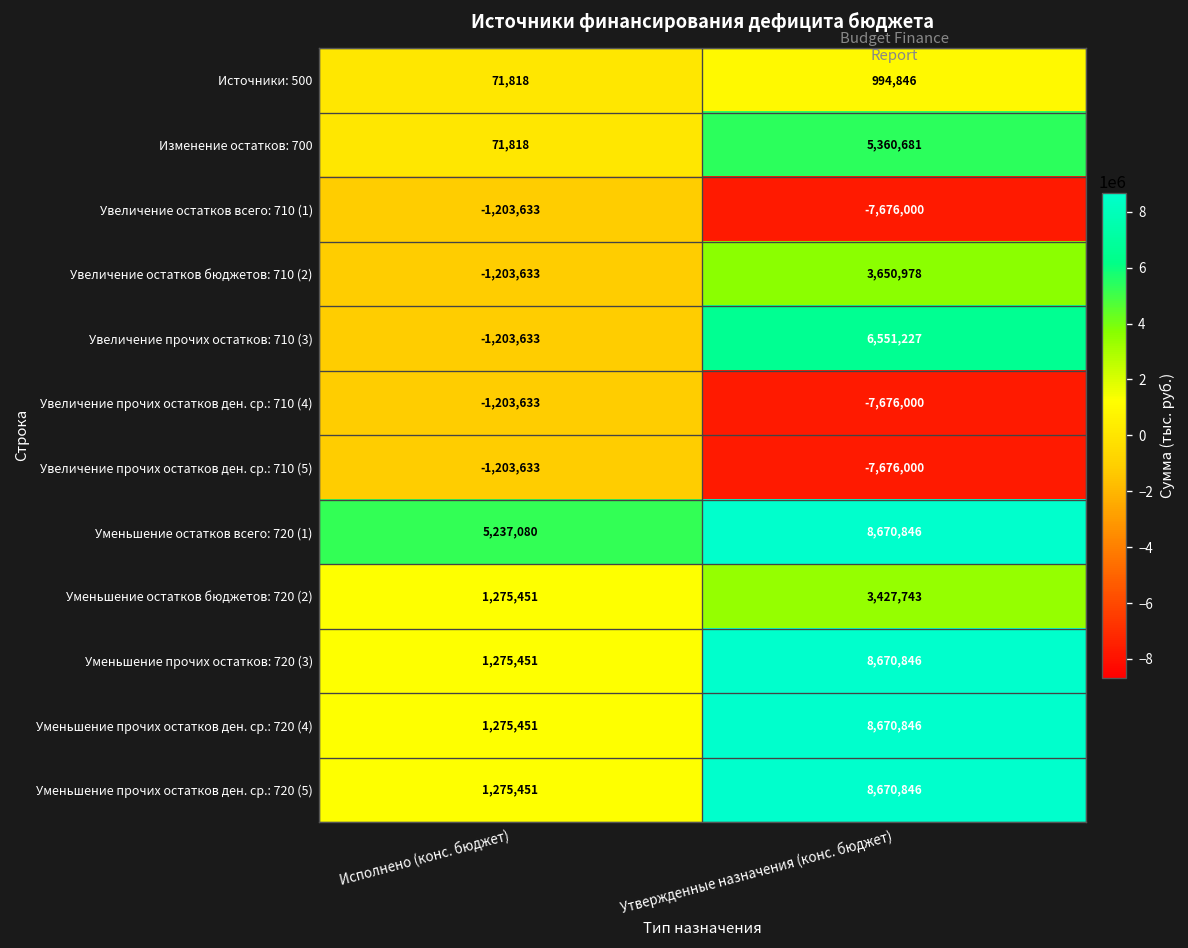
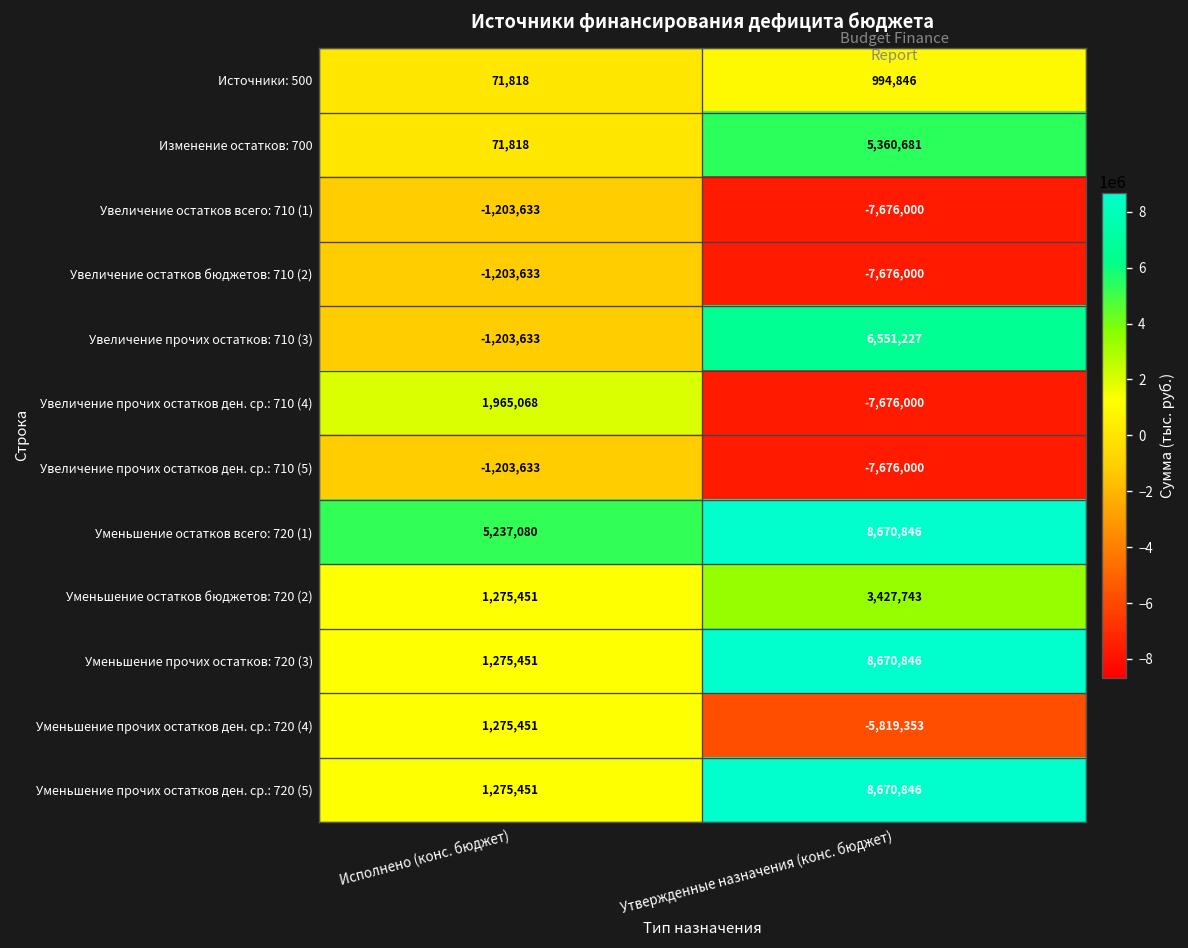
Увеличение остатков бюджетов: 710 (2), Утвержденные назначения (конс. бюджет): 3,650,978 -> -7,676,000
Увеличение прочих остатков ден. ср.: 710 (4), Исполнено (конс. бюджет): -1,203,633 -> 1,965,068
Уменьшение прочих остатков ден. ср.: 720 (4), Утвержденные назначения (конс. бюджет): 8,670,846 -> -5,819,353
